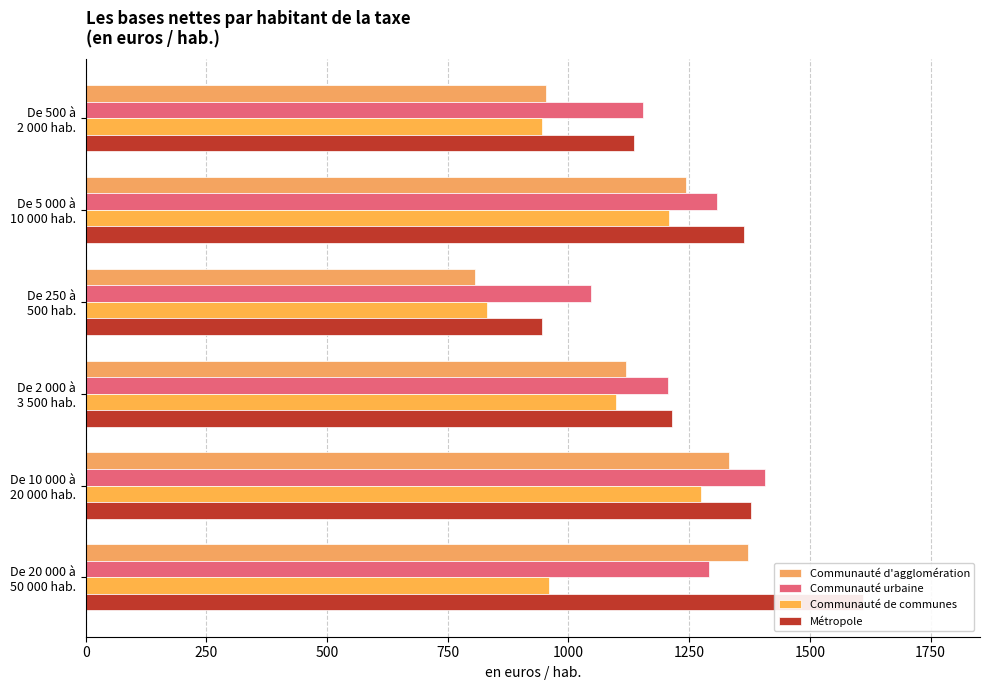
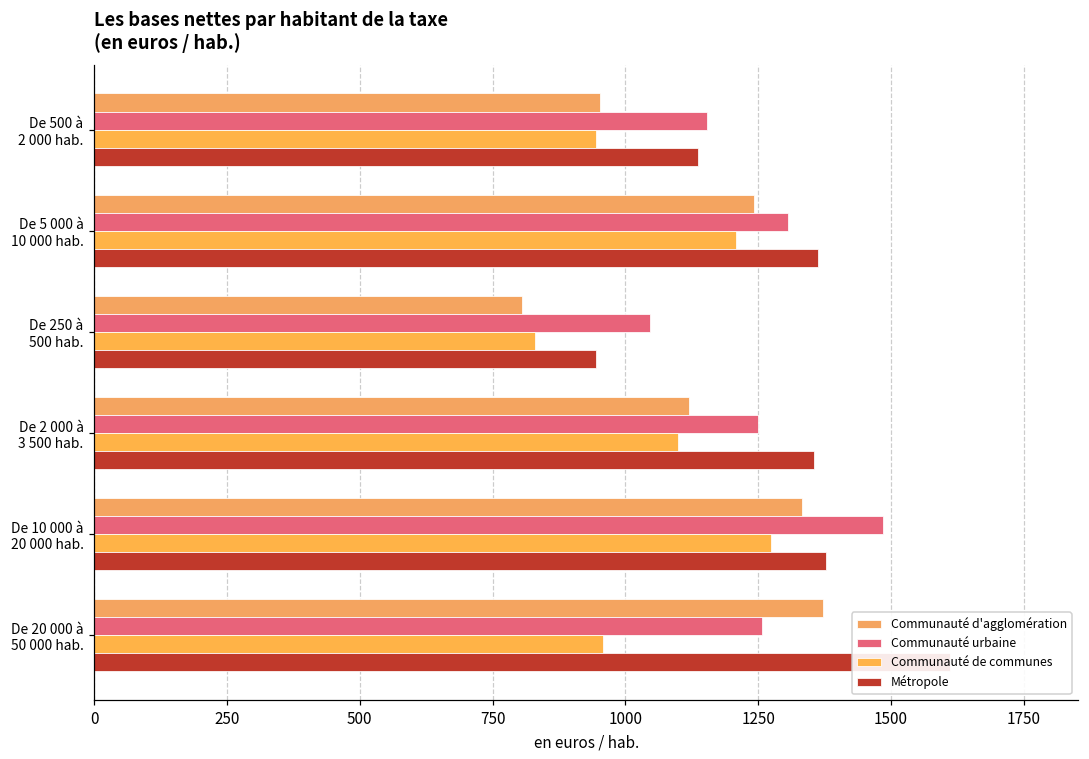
Communauté urbaine, De 2 000 à 3 500 hab.: 1210 -> 1250
Métropole, De 2 000 à 3 500 hab.: 1210 -> 1360
Communauté urbaine, De 10 000 à 20 000 hab.: 1410 -> 1480
Communauté urbaine, De 20 000 à 50 000 hab.: 1290 -> 1260
